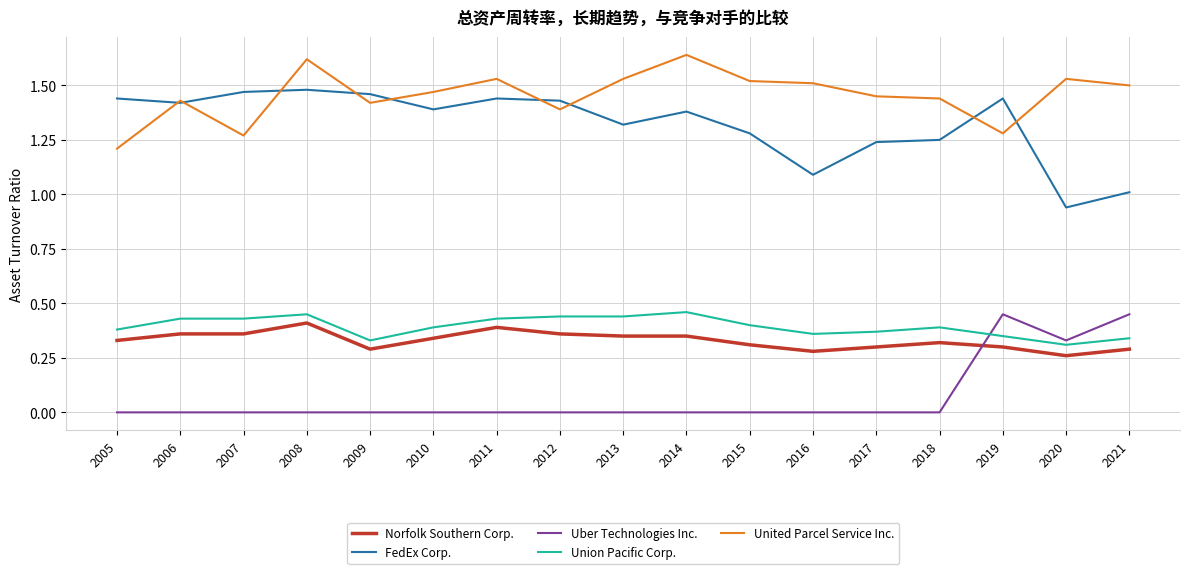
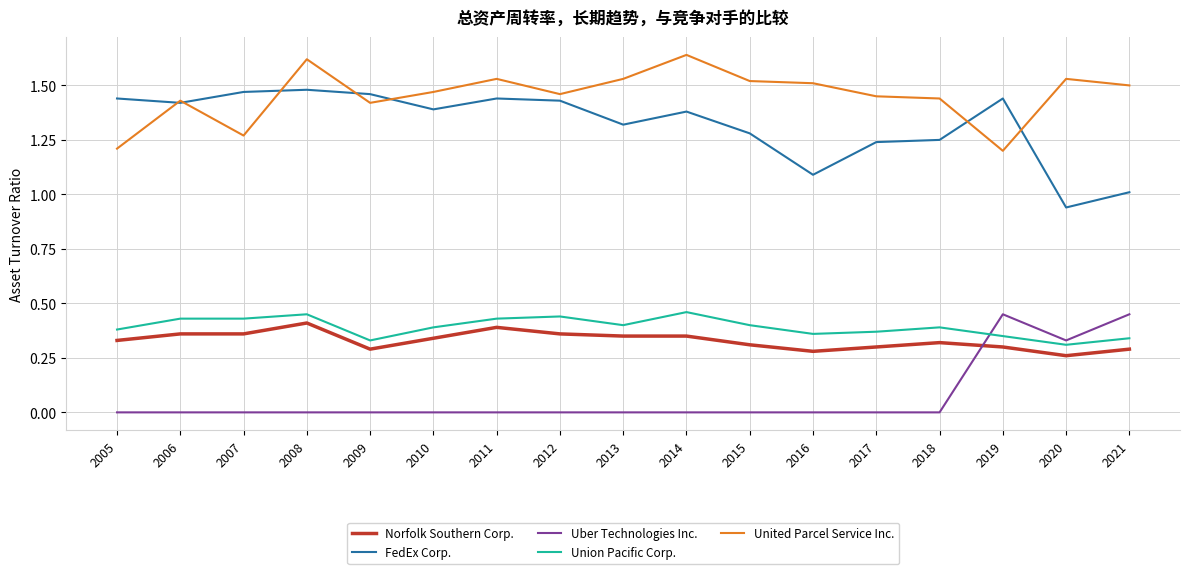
United Parcel Service Inc., 2012: 1.39 -> 1.46
Union Pacific Corp., 2013: 0.44 -> 0.40
United Parcel Service Inc., 2019: 1.28 -> 1.20
